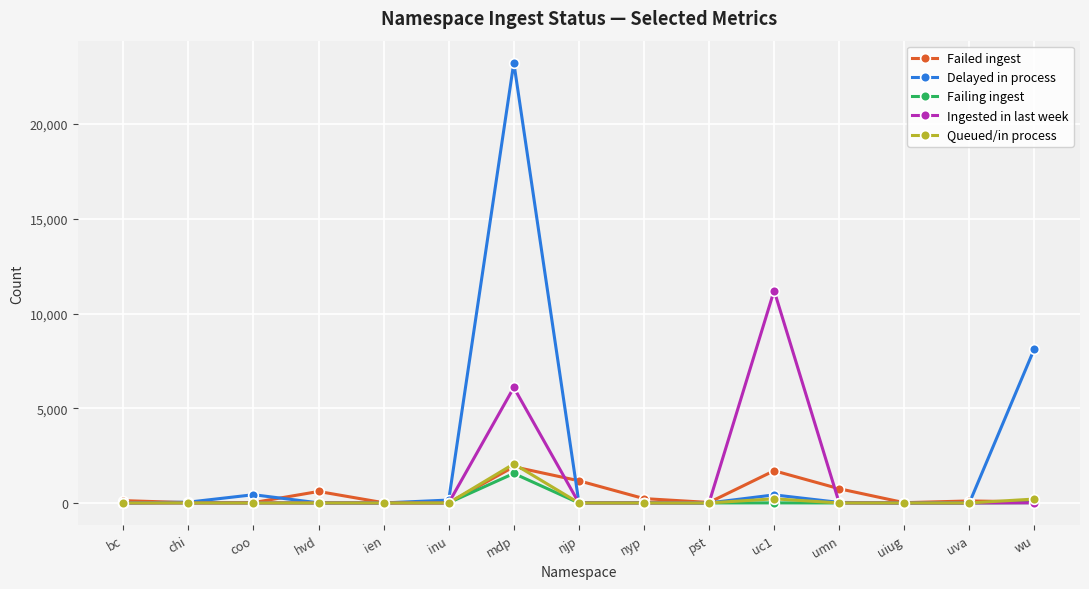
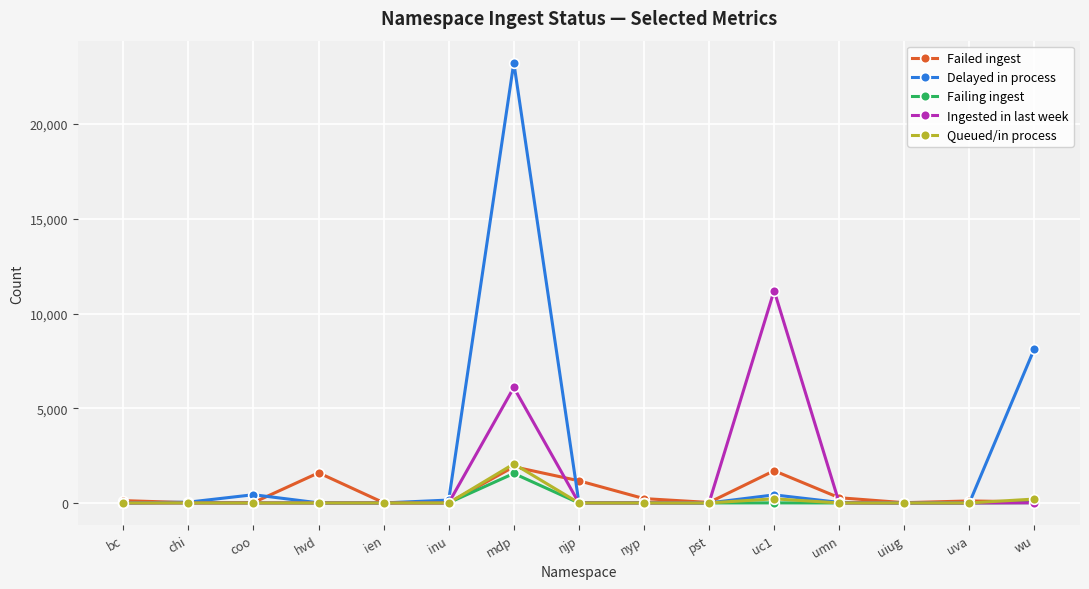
Failed ingest, hvd: 600 -> 1,600
Failed ingest, umn: 800 -> 300
